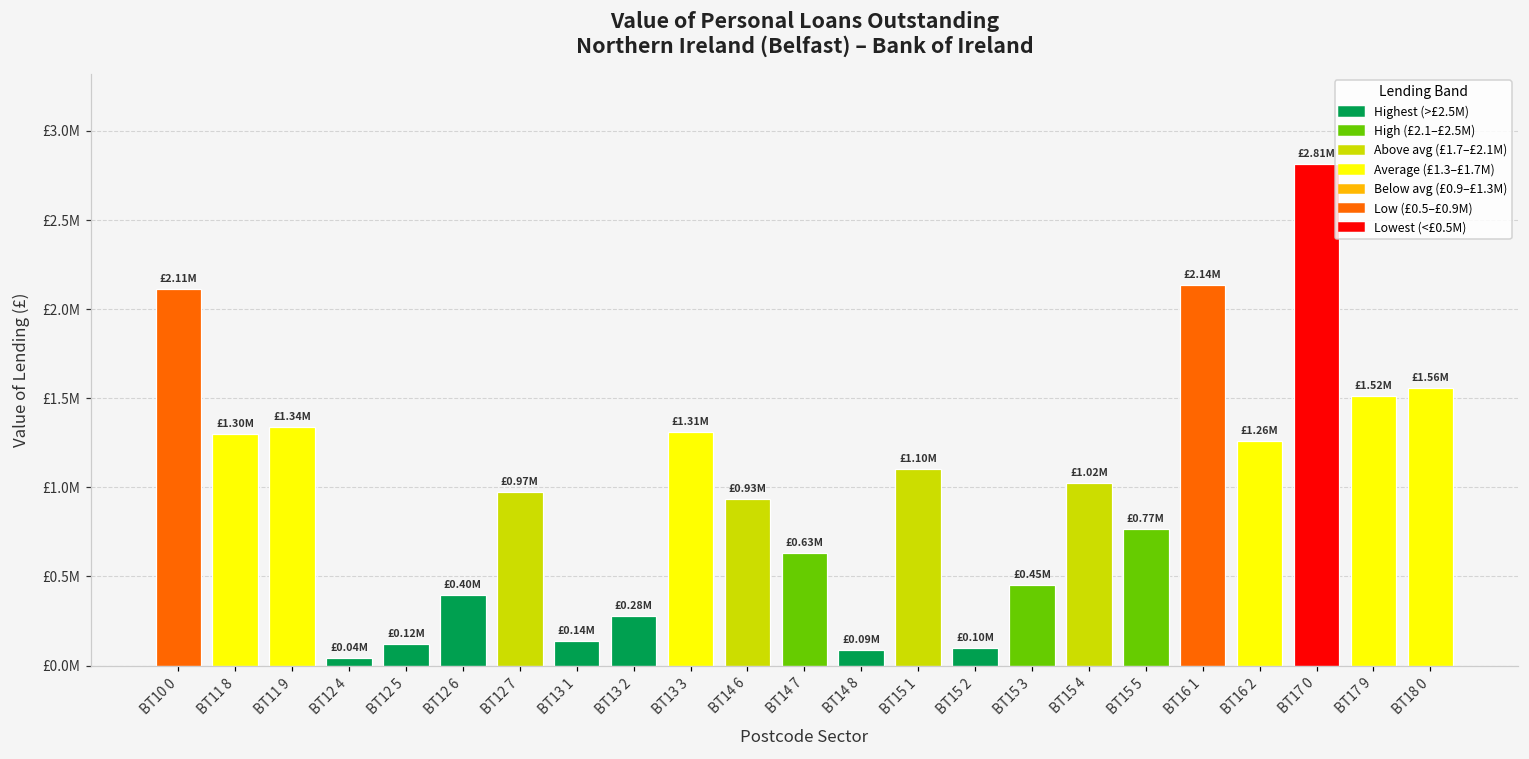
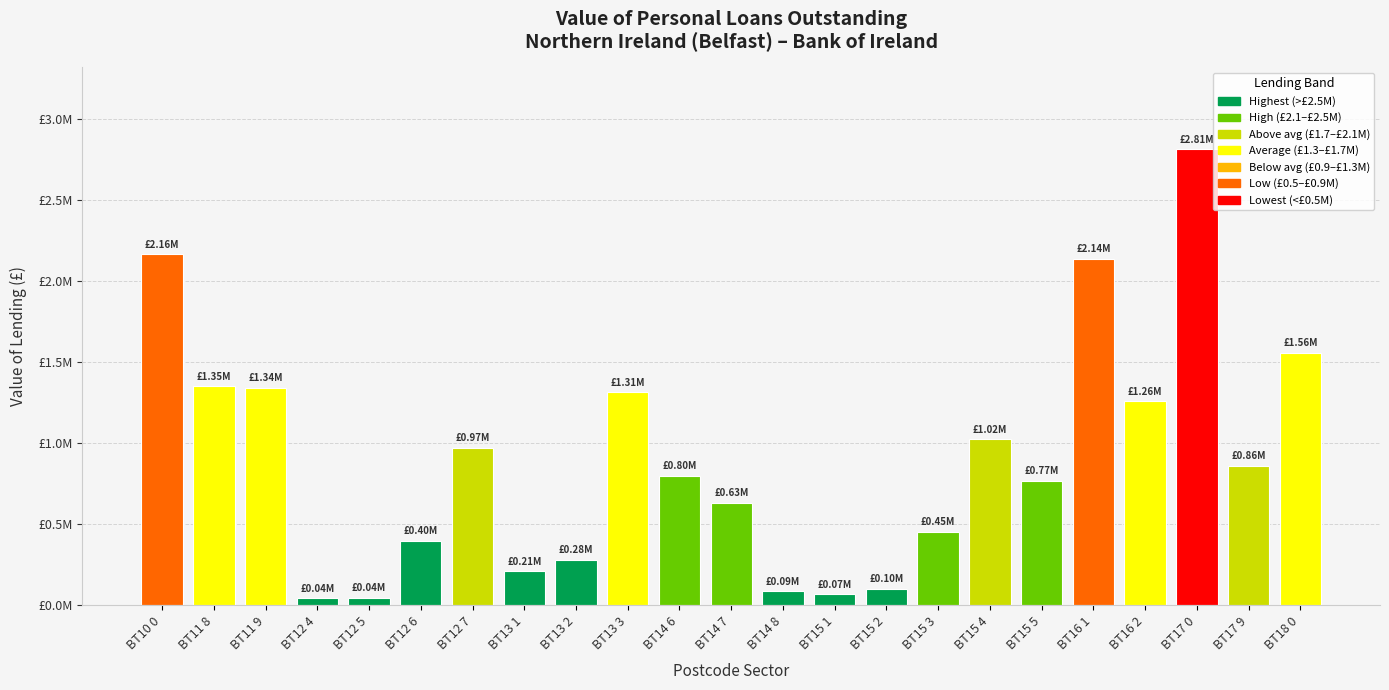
BT10 0: £2.11M -> £2.16M
BT11 8: £1.30M -> £1.35M
BT12 5: £0.12M -> £0.04M
BT13 1: £0.14M -> £0.21M
BT14 6: £0.93M -> £0.80M
BT15 1: £1.10M -> £0.07M
BT17 9: £1.52M -> £0.86M
